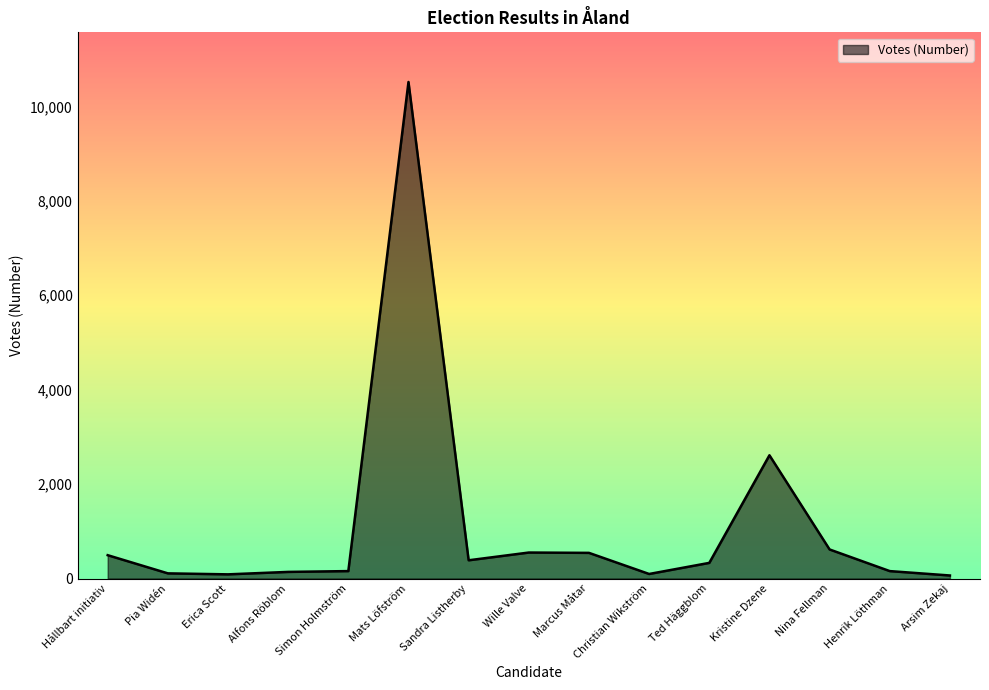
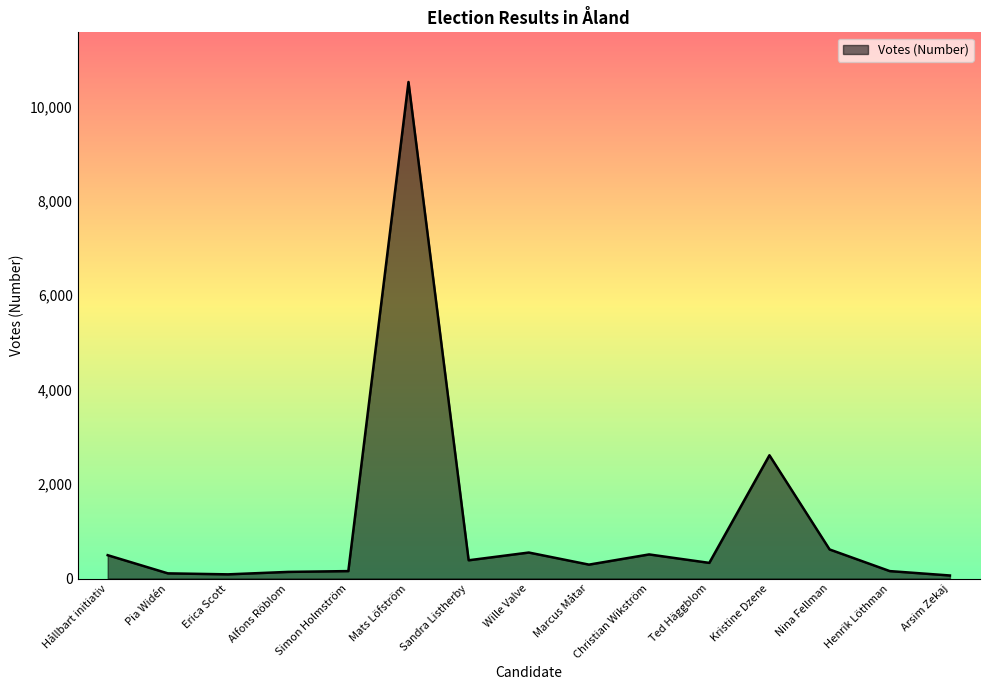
Marcus Måtar: 500 -> 300
Christian Wikström: 100 -> 500
